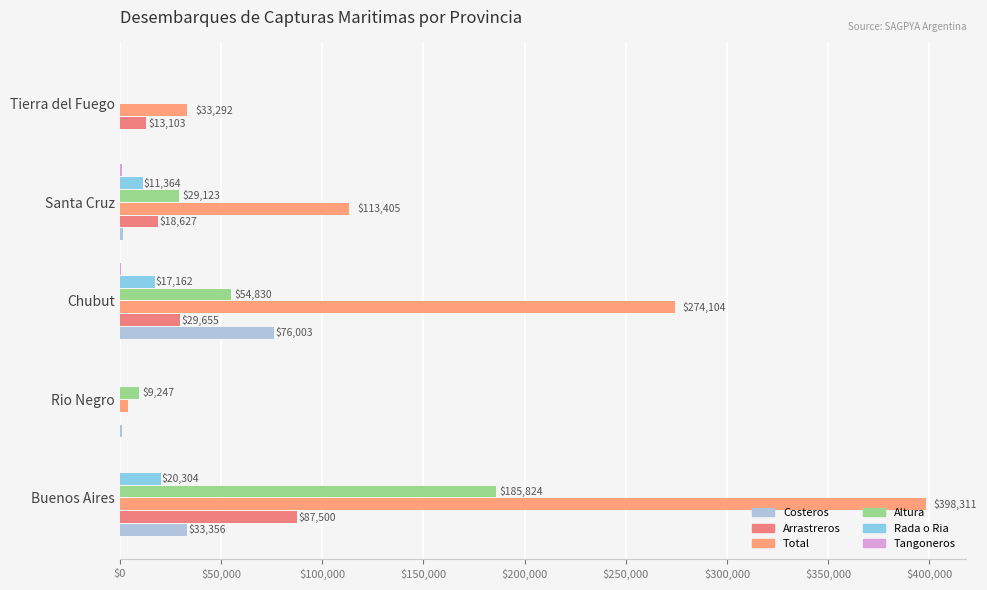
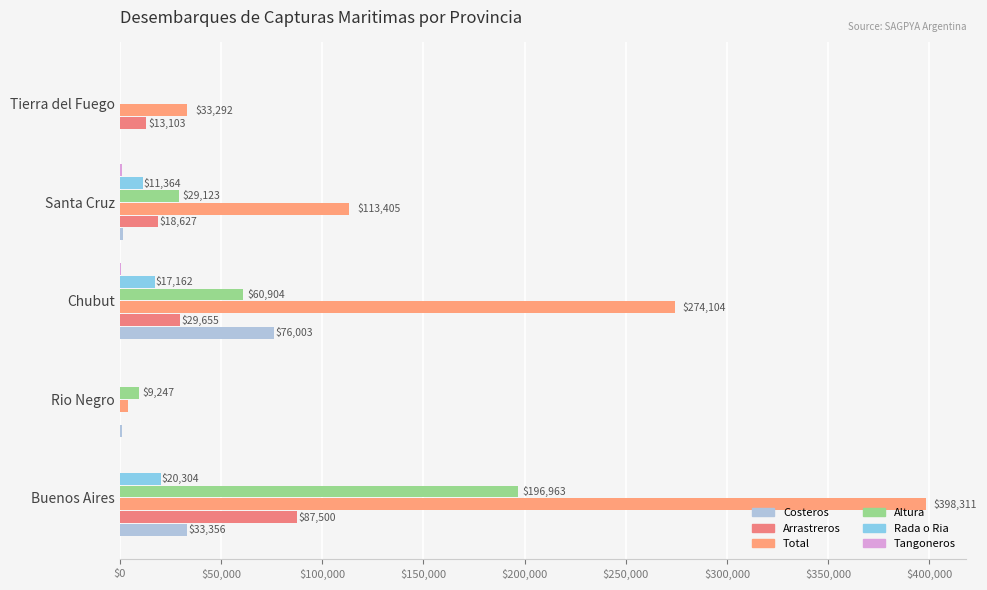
Altura, Chubut: $54,830 -> $60,904
Altura, Buenos Aires: $185,824 -> $196,963
